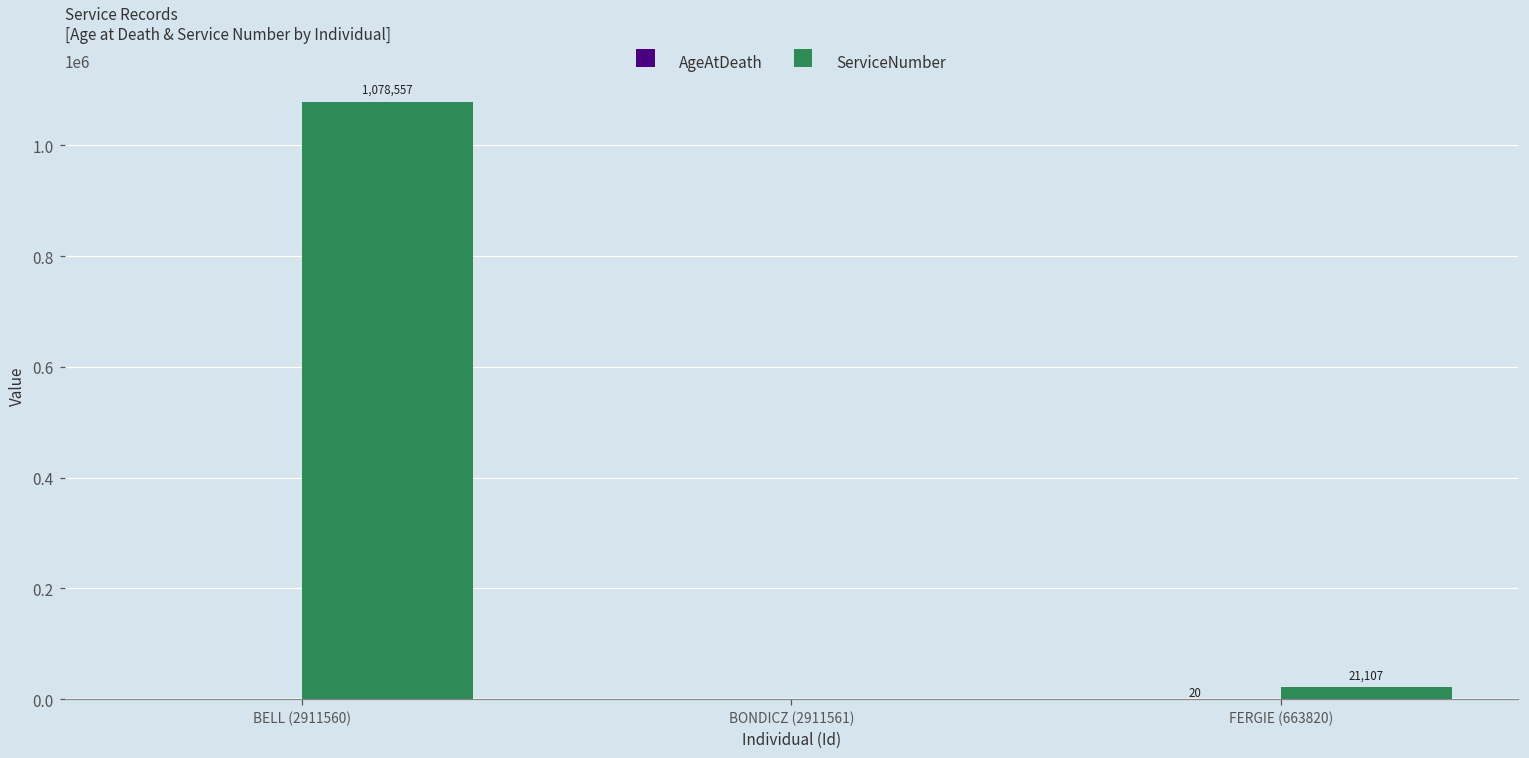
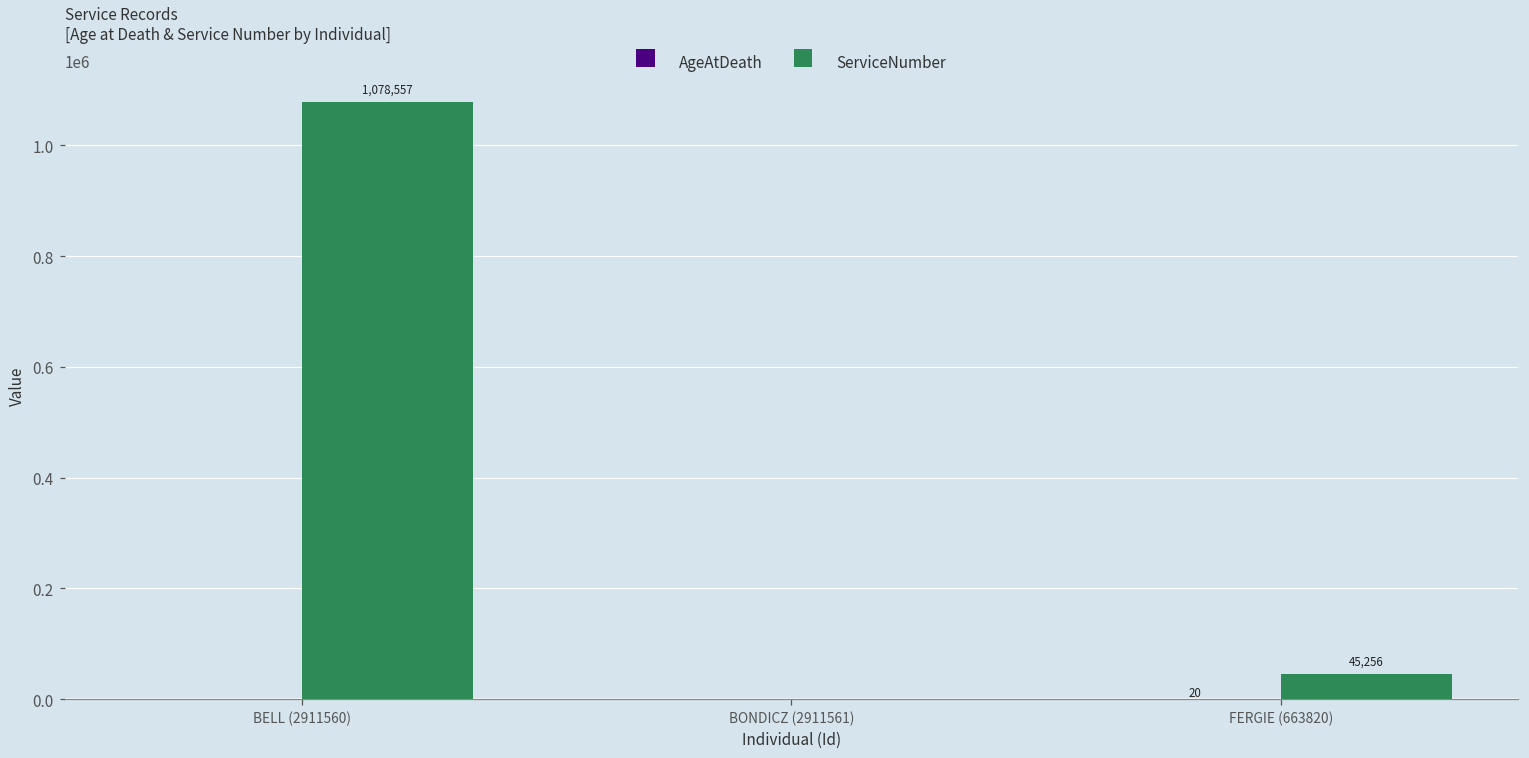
ServiceNumber, FERGIE (663820): 21,107 -> 45,256
